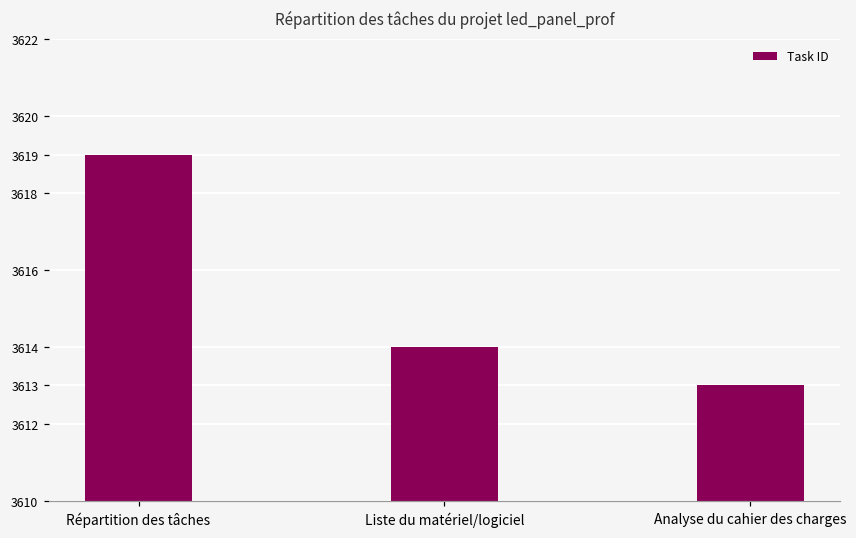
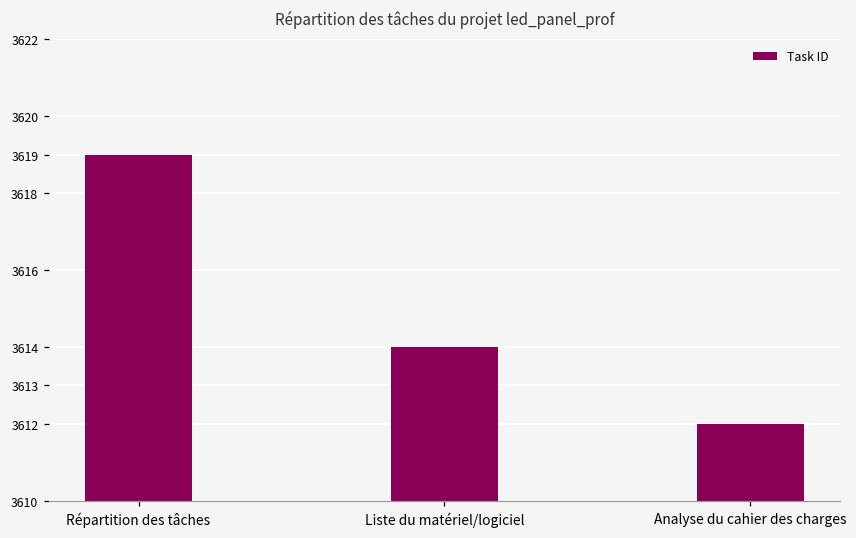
Analyse du cahier des charges: 3613 -> 3612
